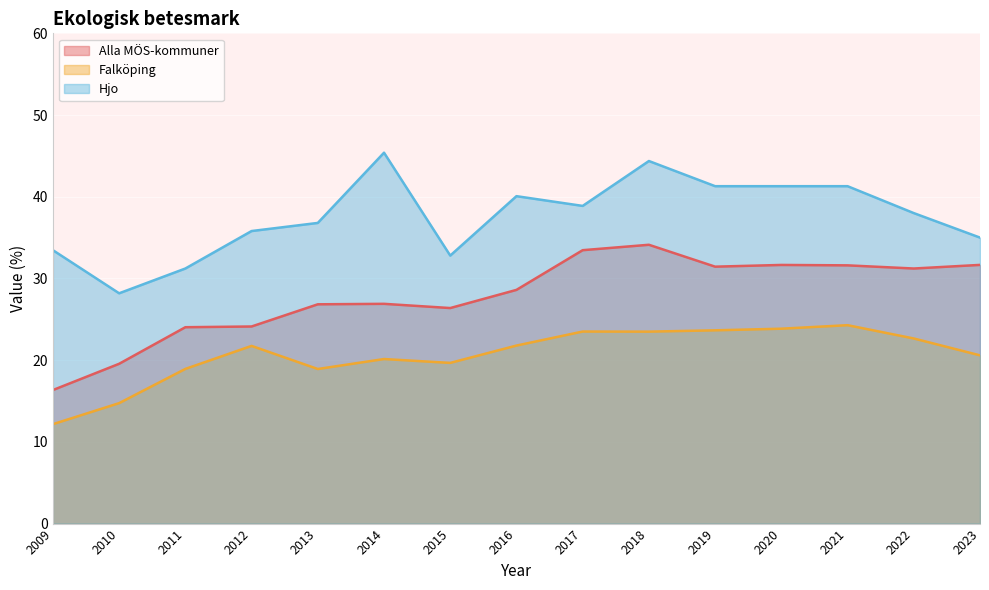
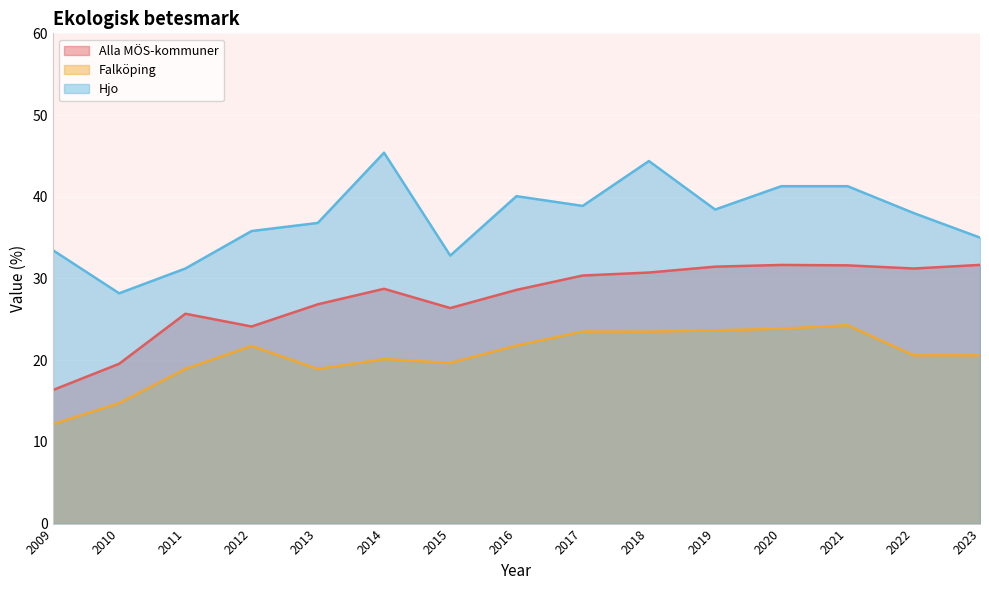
Alla MÖS-kommuner, 2011: 24 -> 26
Alla MÖS-kommuner, 2014: 27 -> 29
Alla MÖS-kommuner, 2017: 33 -> 30
Alla MÖS-kommuner, 2018: 34 -> 31
Hjo, 2019: 41 -> 38
Falköping, 2022: 23 -> 21
